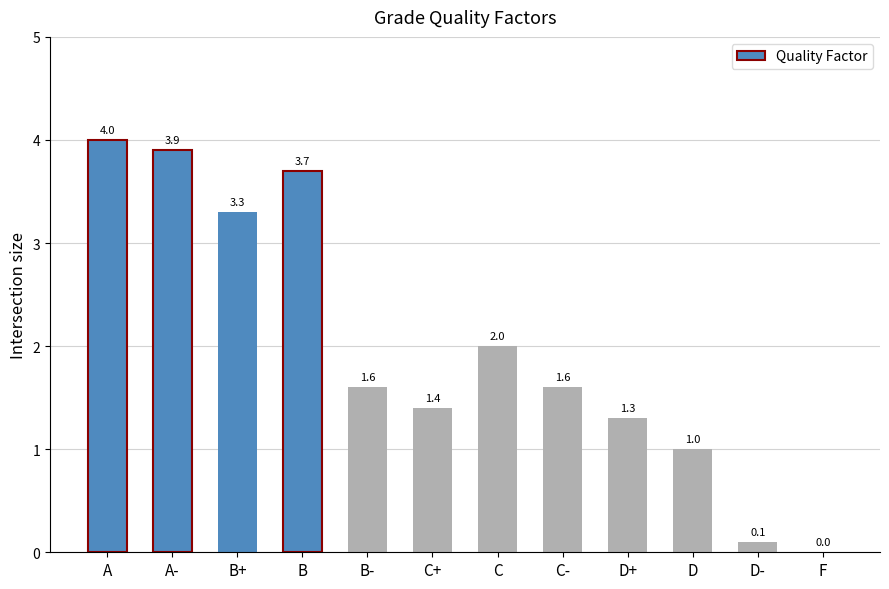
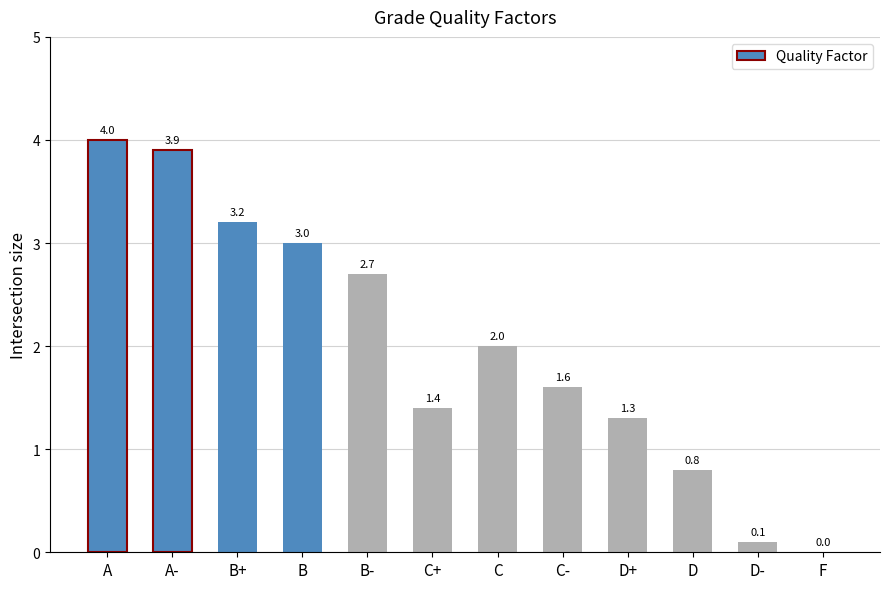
B+: 3.3 -> 3.2
B: 3.7 -> 3.0
B-: 1.6 -> 2.7
D: 1.0 -> 0.8
